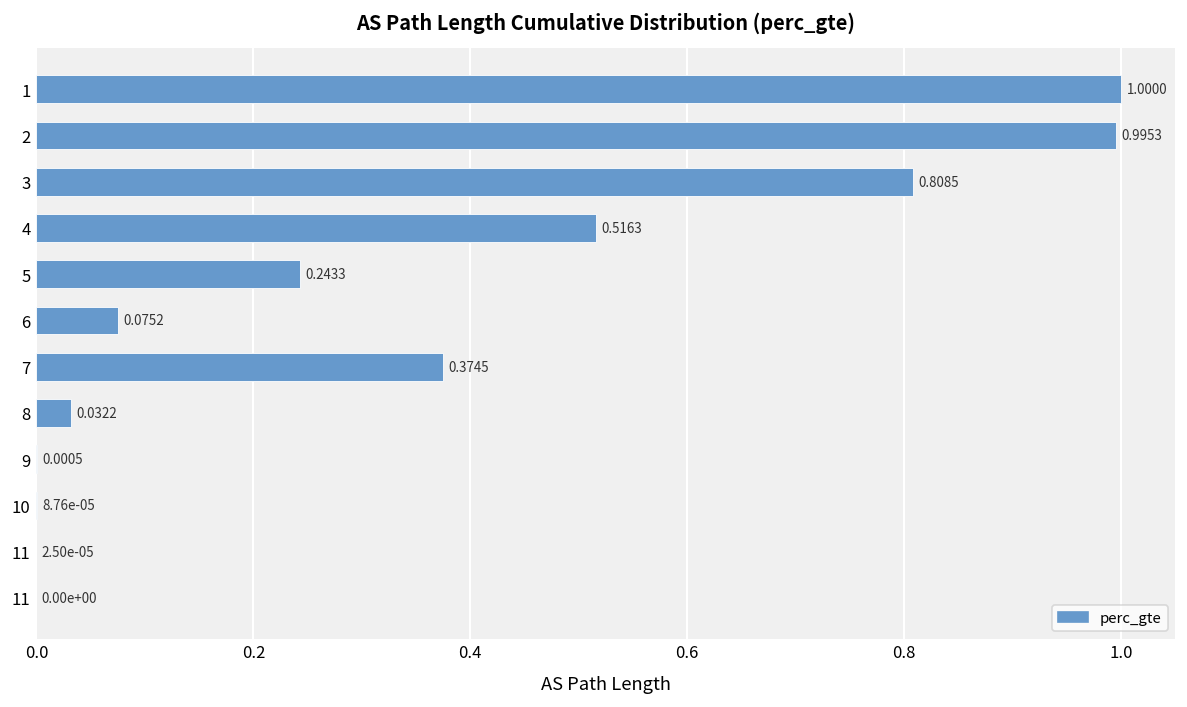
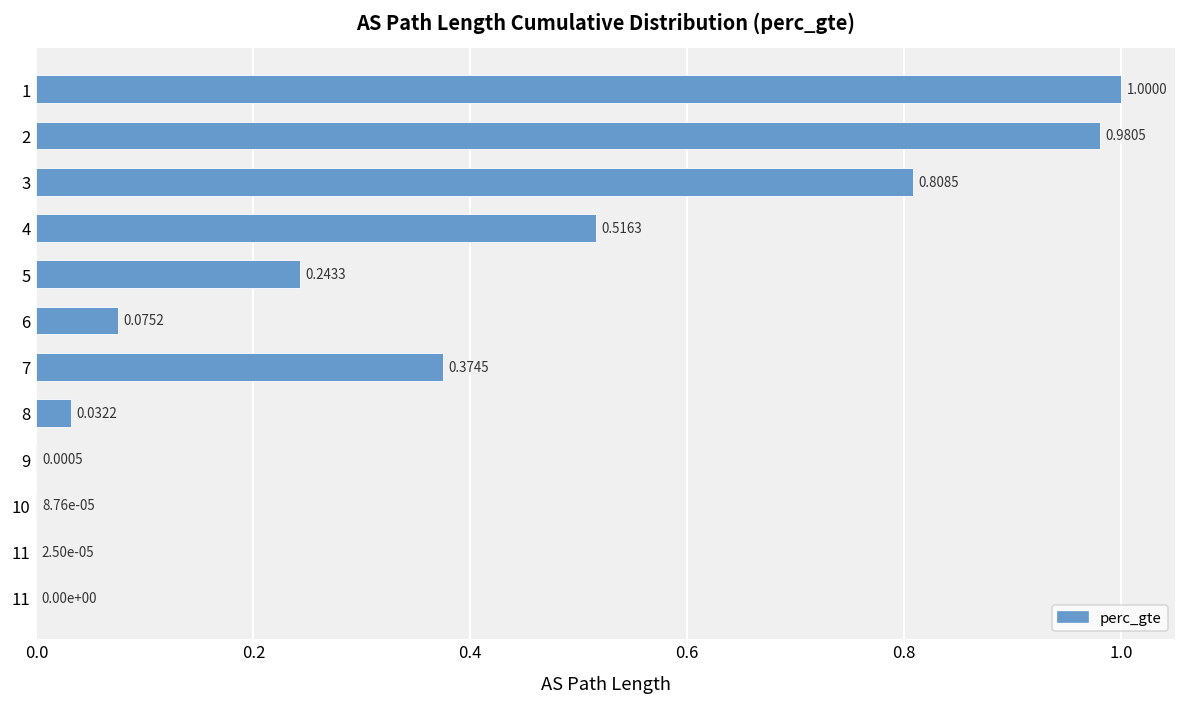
2: 0.9953 -> 0.9805
